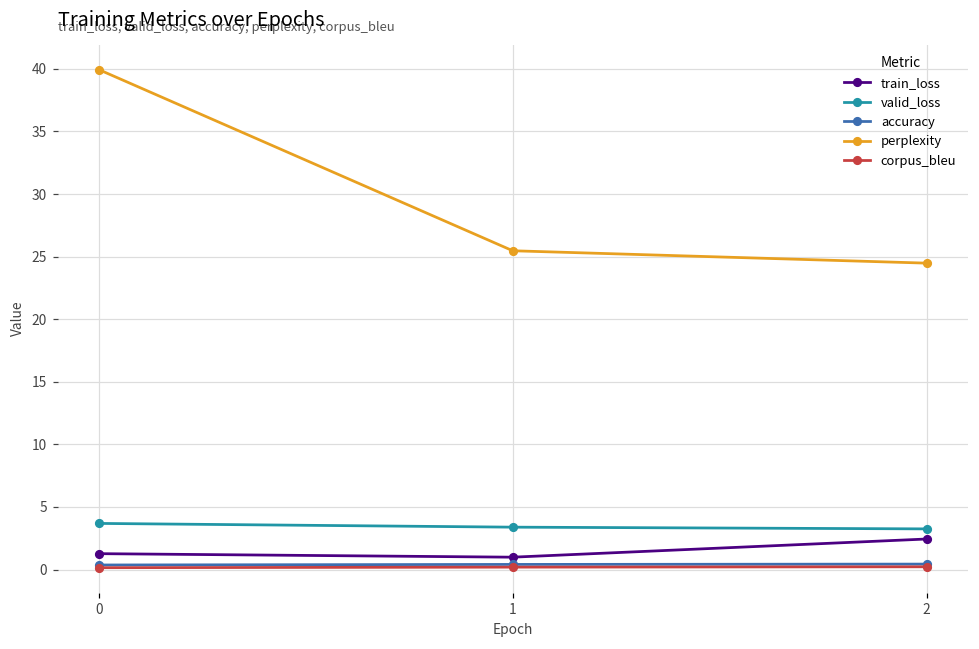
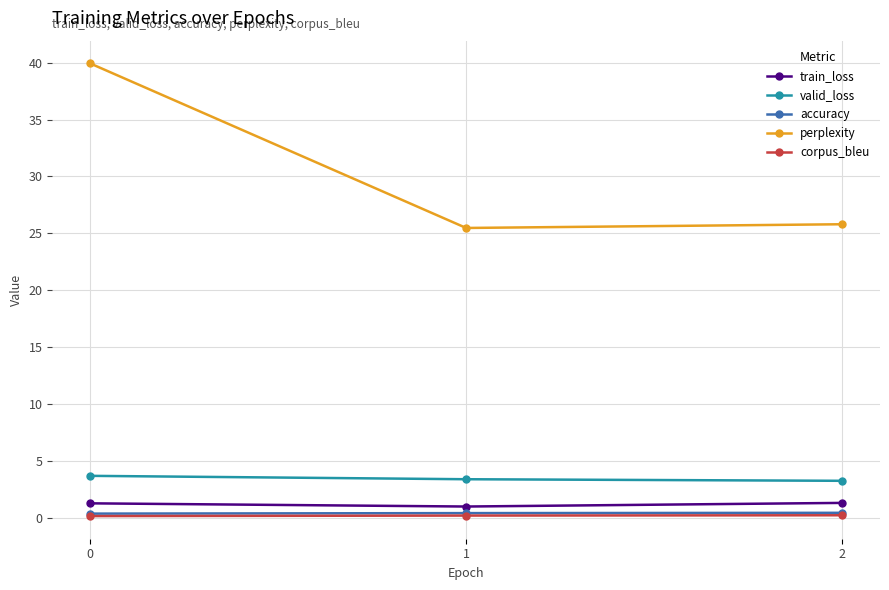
train_loss, 2: 2.4 -> 1.3
perplexity, 2: 24.5 -> 25.8
